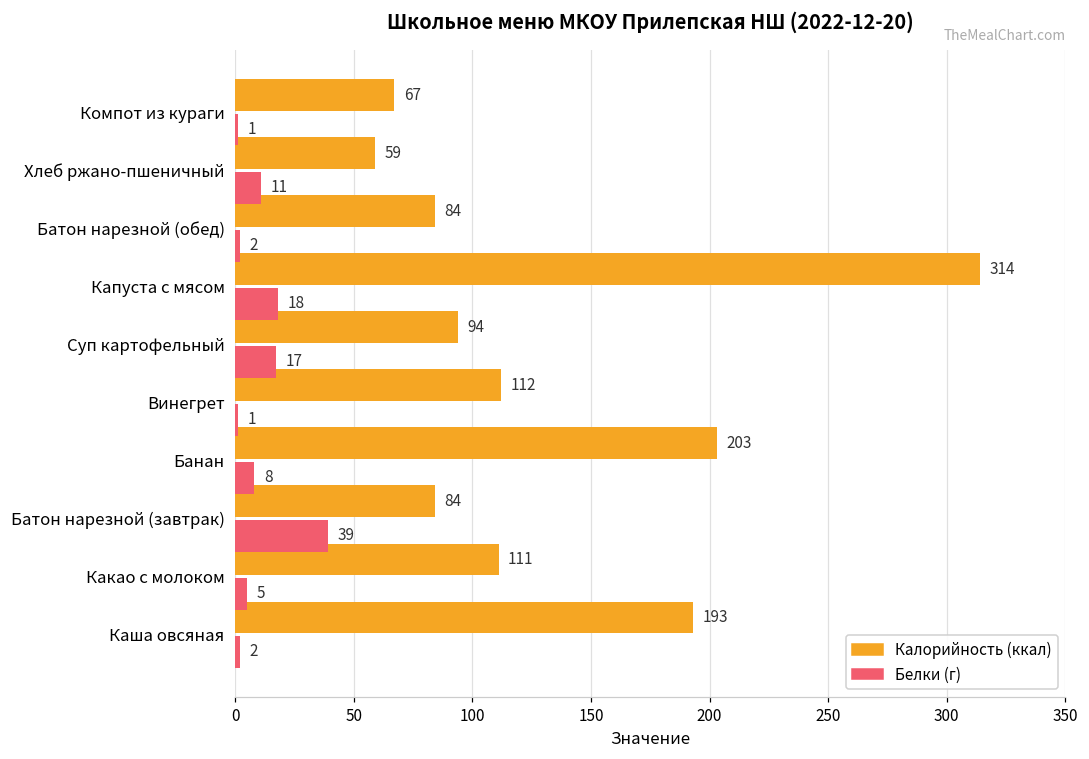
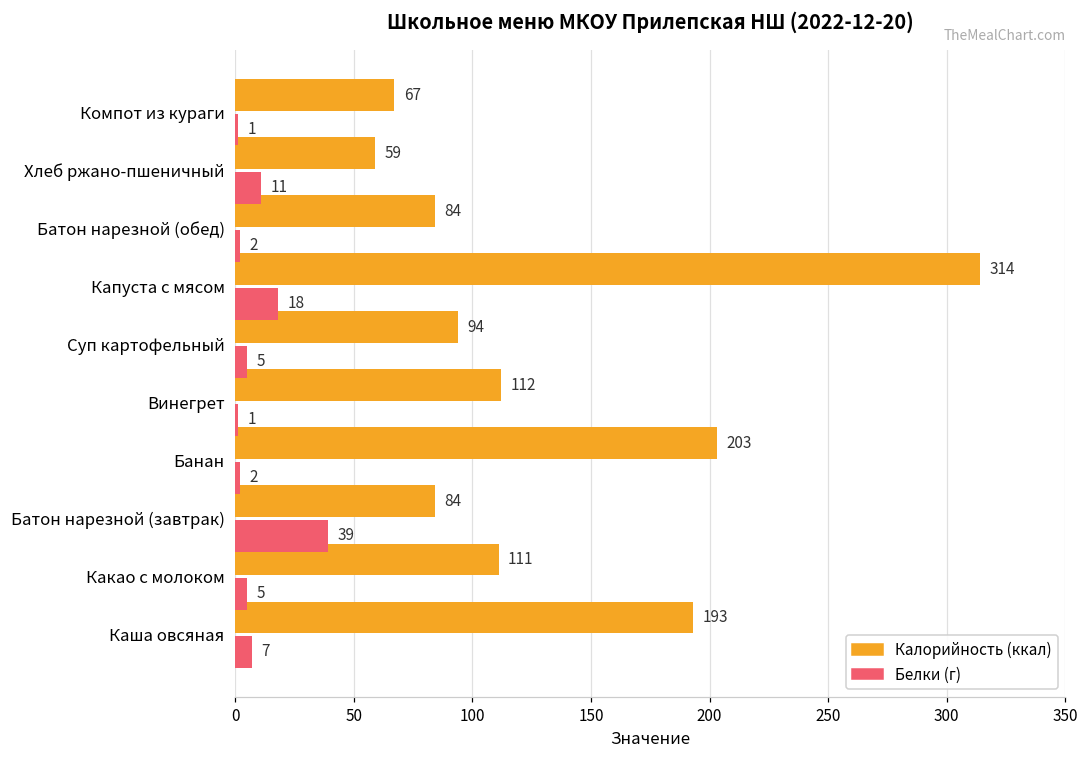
Белки (г), Суп картофельный: 17 -> 5
Белки (г), Банан: 8 -> 2
Белки (г), Каша овсяная: 2 -> 7
